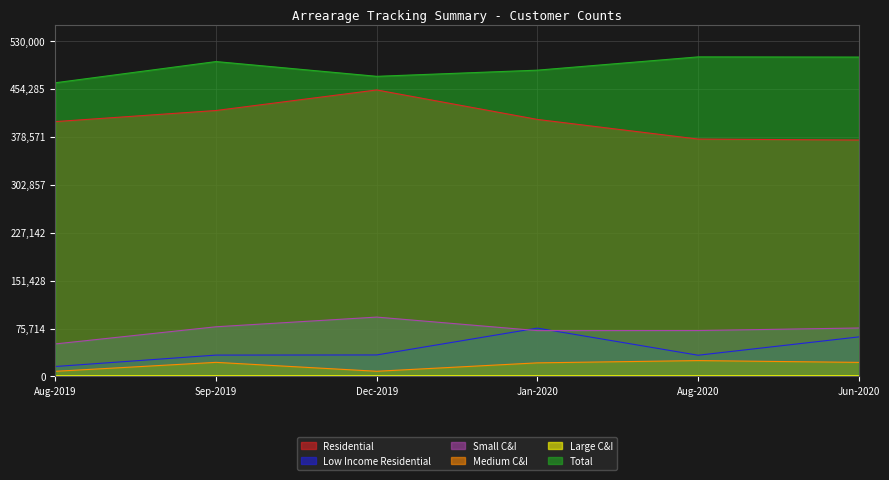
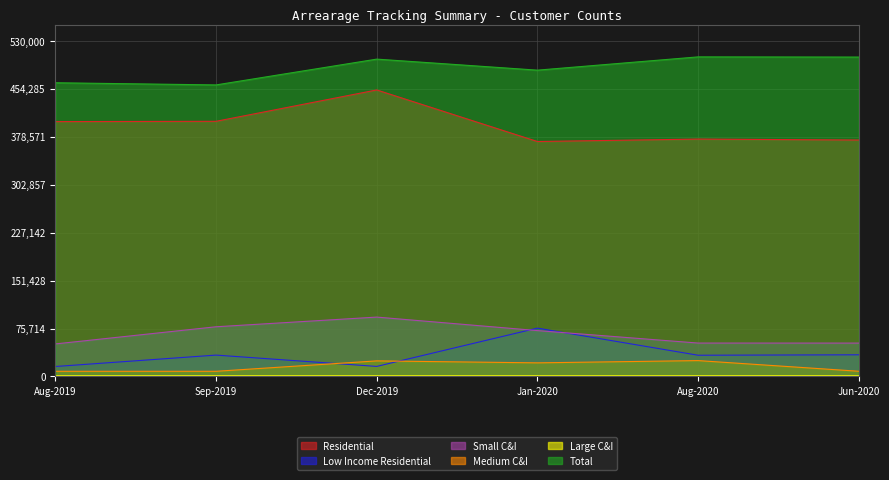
Residential, Sep-2019: 420,000 -> 400,000
Medium C&I, Sep-2019: 20,000 -> 10,000
Total, Sep-2019: 500,000 -> 460,000
Low Income Residential, Dec-2019: 30,000 -> 20,000
Medium C&I, Dec-2019: 10,000 -> 20,000
Total, Dec-2019: 470,000 -> 500,000
Residential, Jan-2020: 410,000 -> 370,000
Small C&I, Aug-2020: 70,000 -> 50,000
Low Income Residential, Jun-2020: 60,000 -> 30,000
Small C&I, Jun-2020: 80,000 -> 50,000
Medium C&I, Jun-2020: 20,000 -> 10,000
